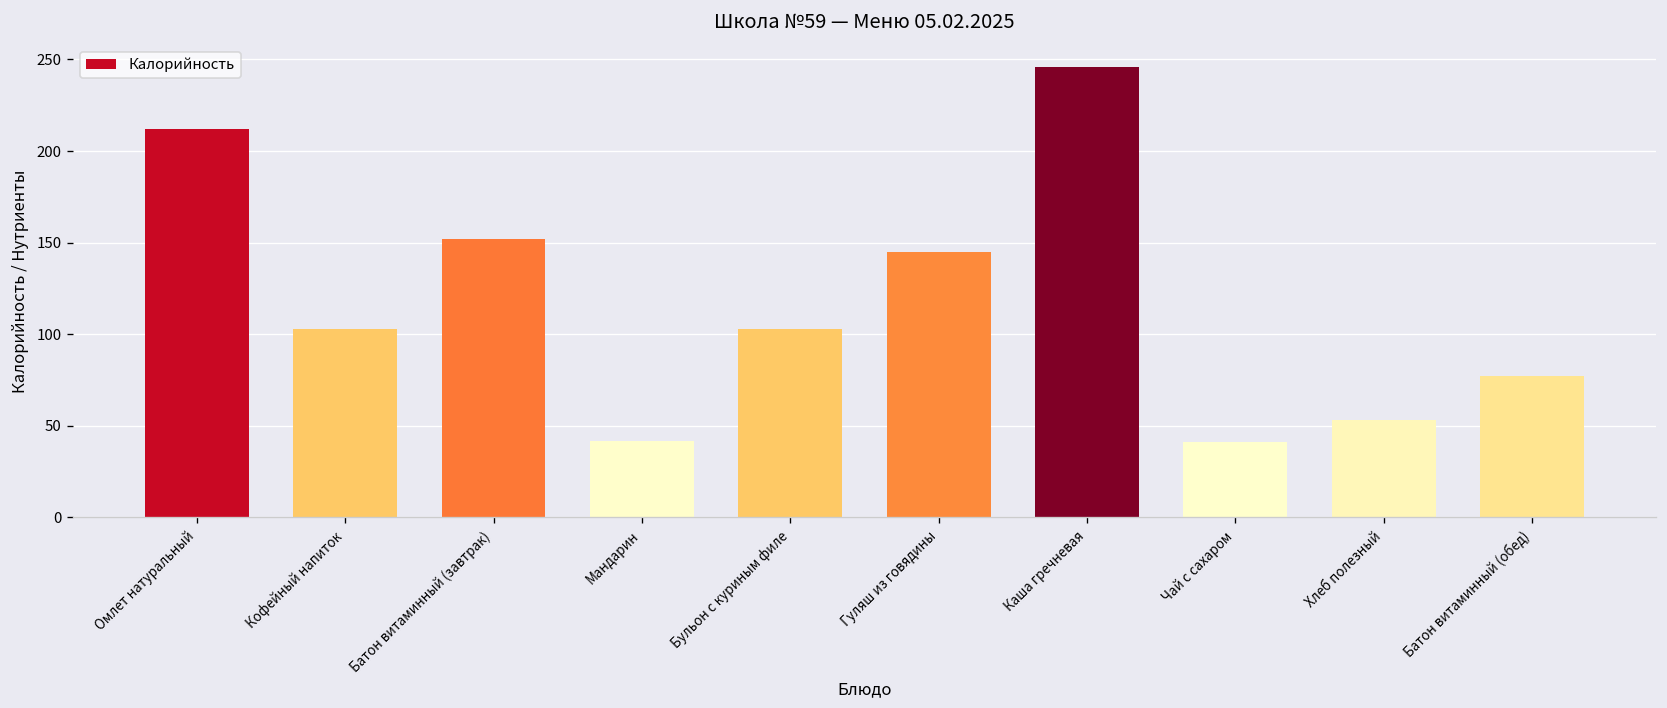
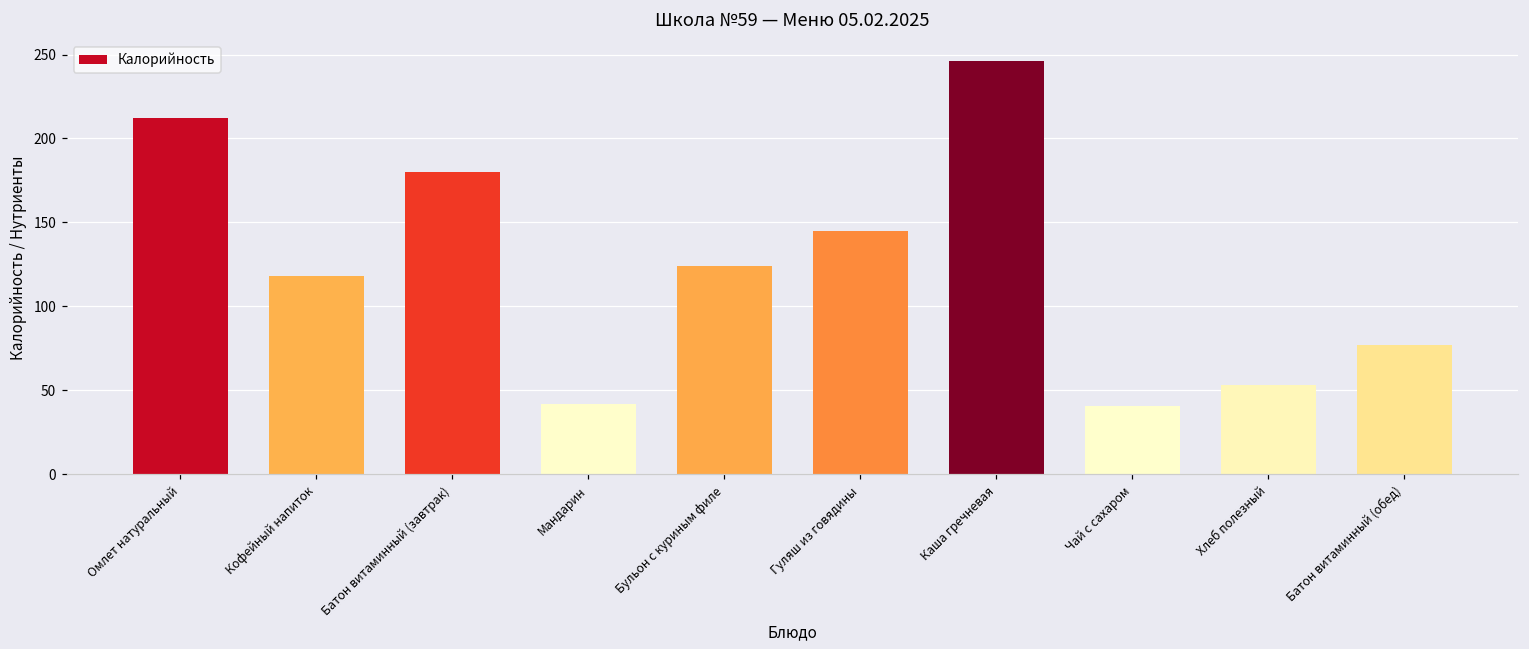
Кофейный напиток: 103 -> 118
Батон витаминный (завтрак): 152 -> 180
Бульон с куриным филе: 103 -> 124
